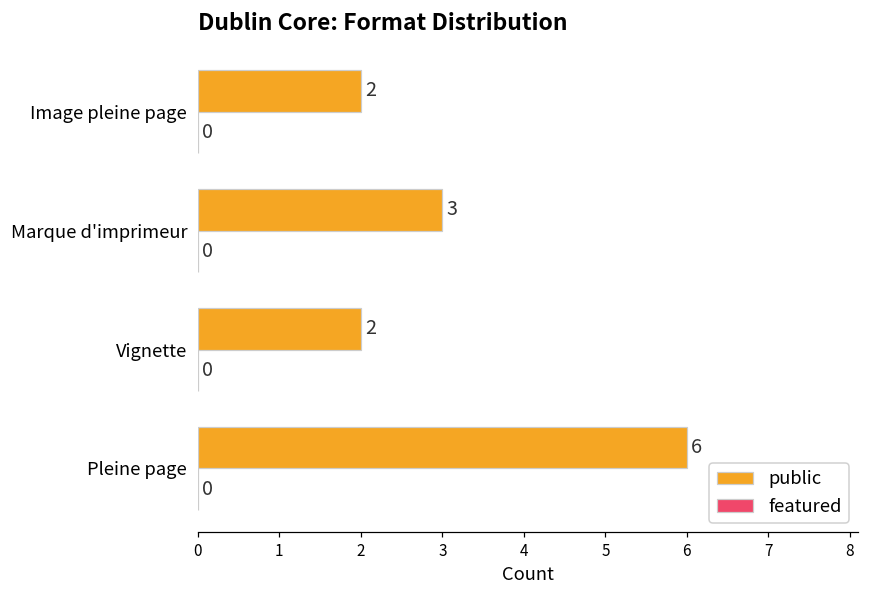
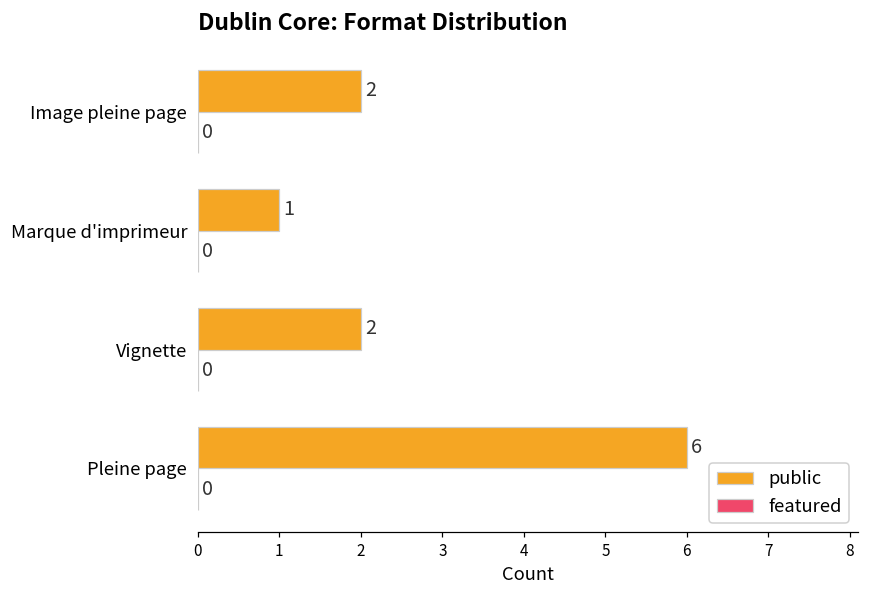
public, Marque d'imprimeur: 3 -> 1
